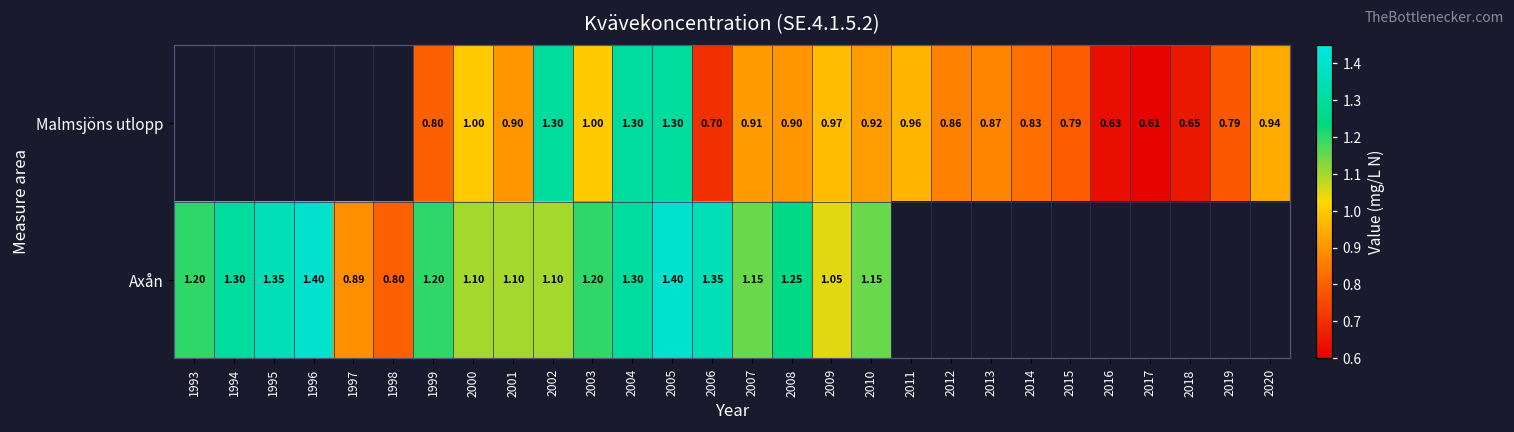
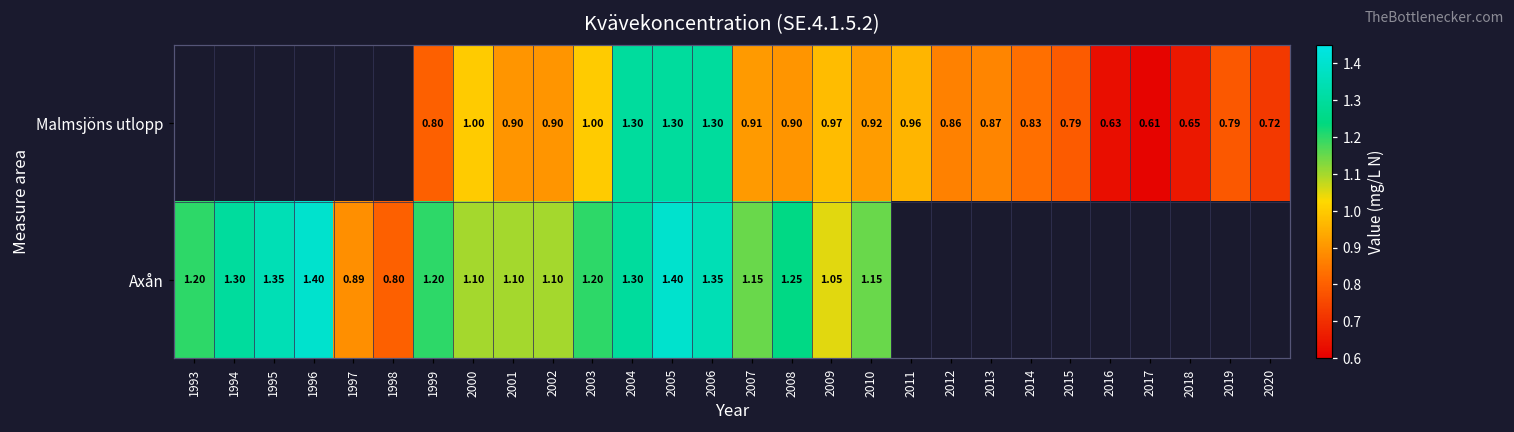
Malmsjöns utlopp, 2002: 1.30 -> 0.90
Malmsjöns utlopp, 2006: 0.70 -> 1.30
Malmsjöns utlopp, 2020: 0.94 -> 0.72
